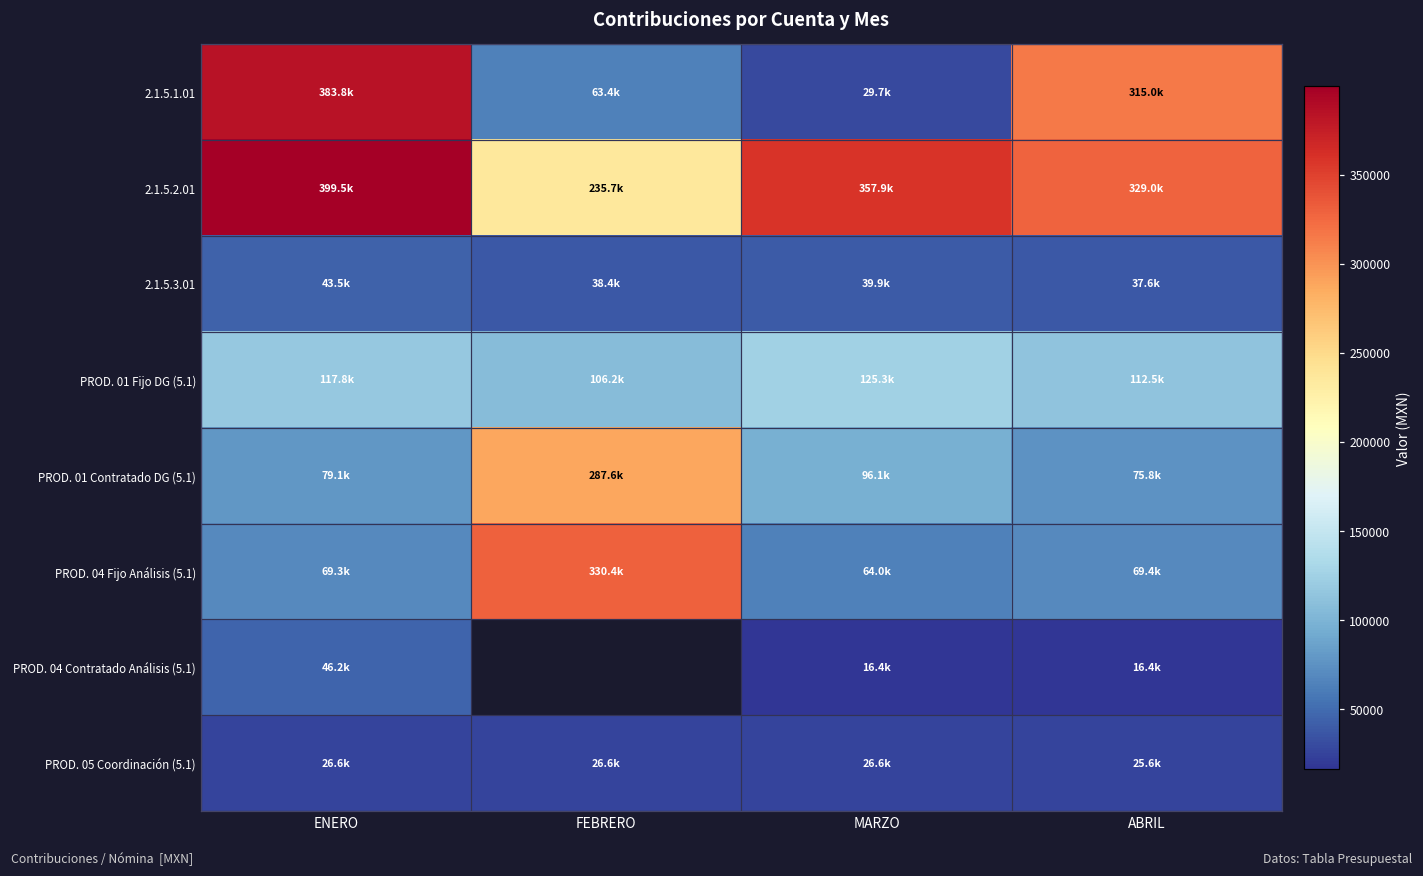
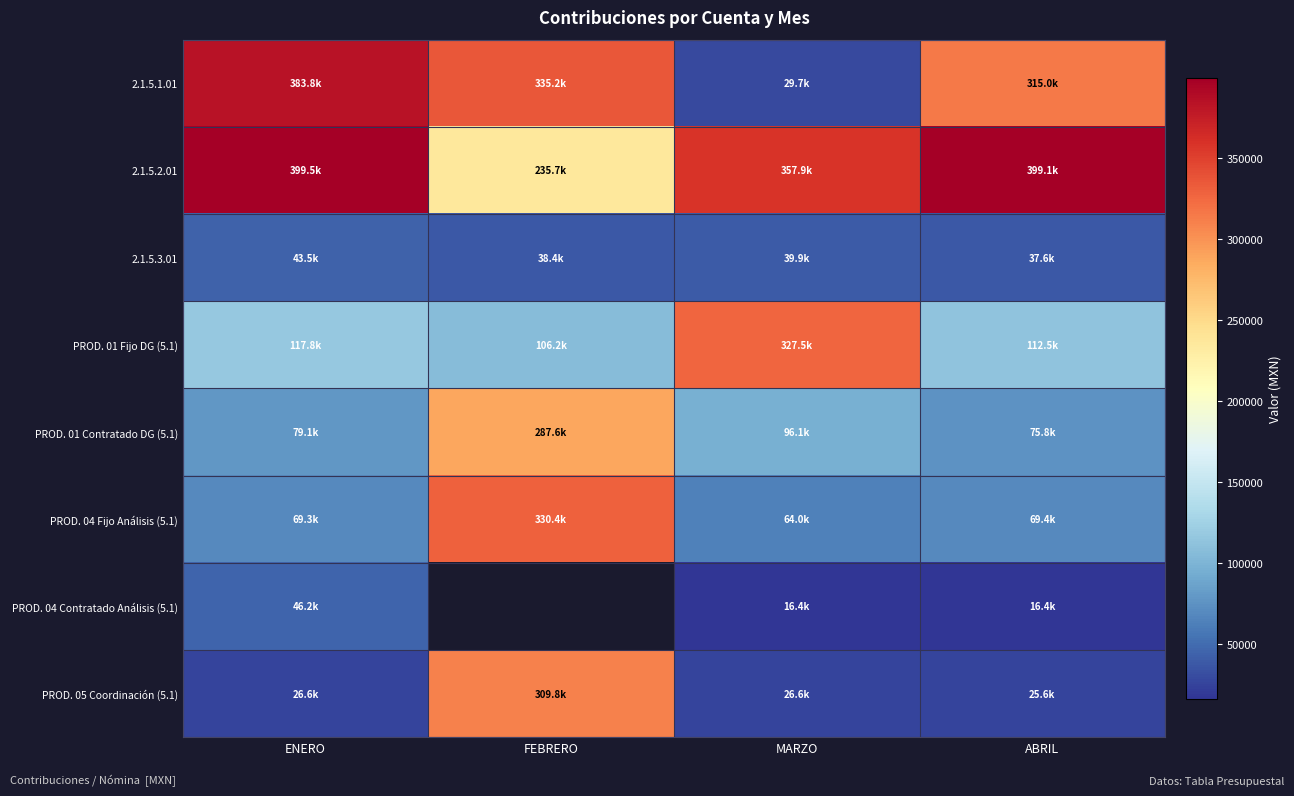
2.1.5.1.01, FEBRERO: 63.4k -> 335.2k
2.1.5.2.01, ABRIL: 329.0k -> 399.1k
PROD. 01 Fijo DG (5.1), MARZO: 125.3k -> 327.5k
PROD. 05 Coordinación (5.1), FEBRERO: 26.6k -> 309.8k
